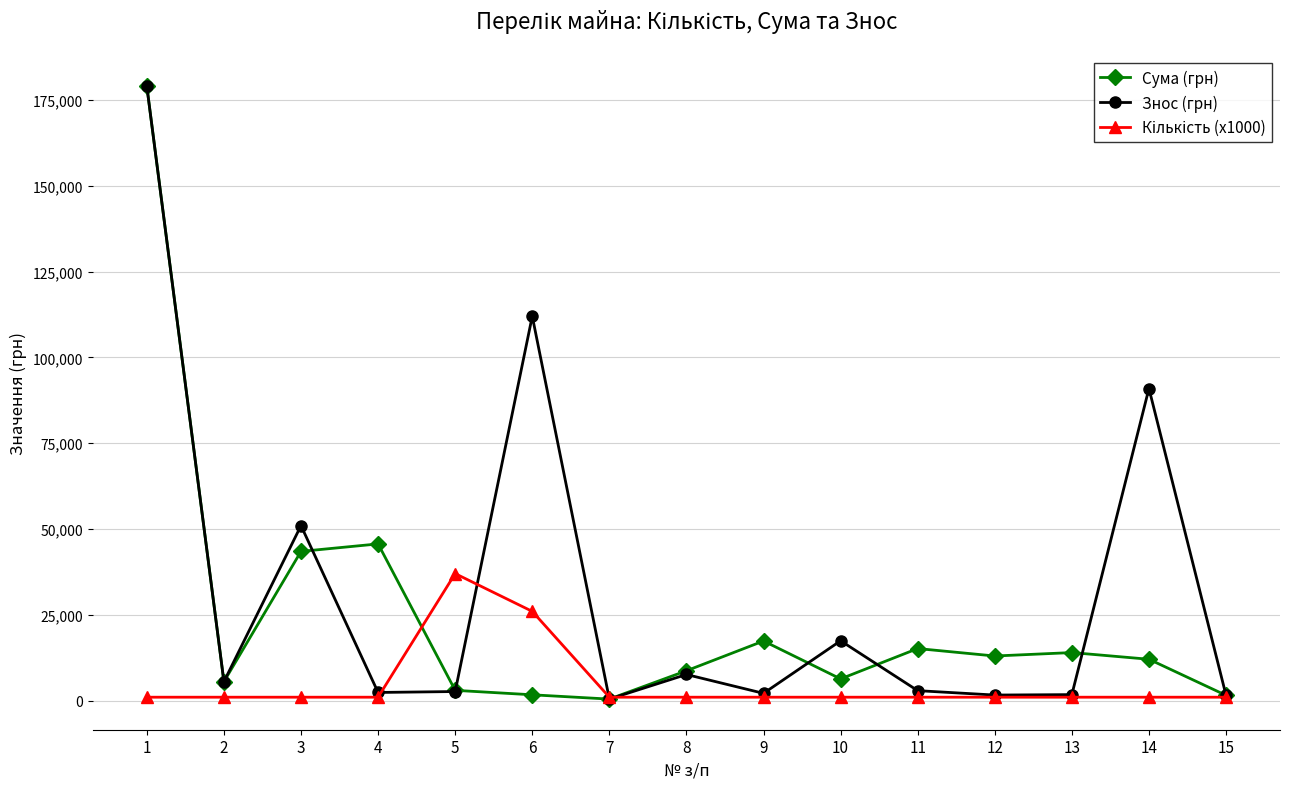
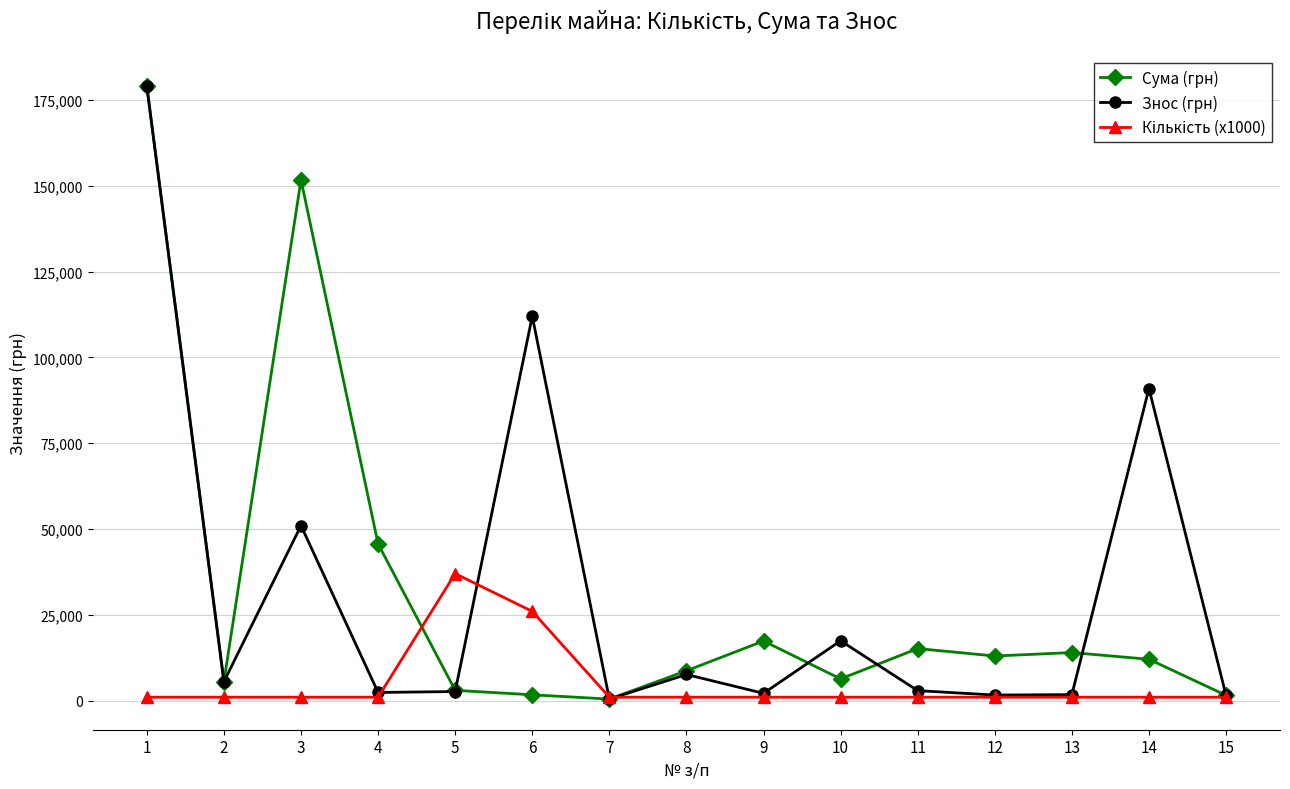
Сума (грн), 3: 43,000 -> 152,000
